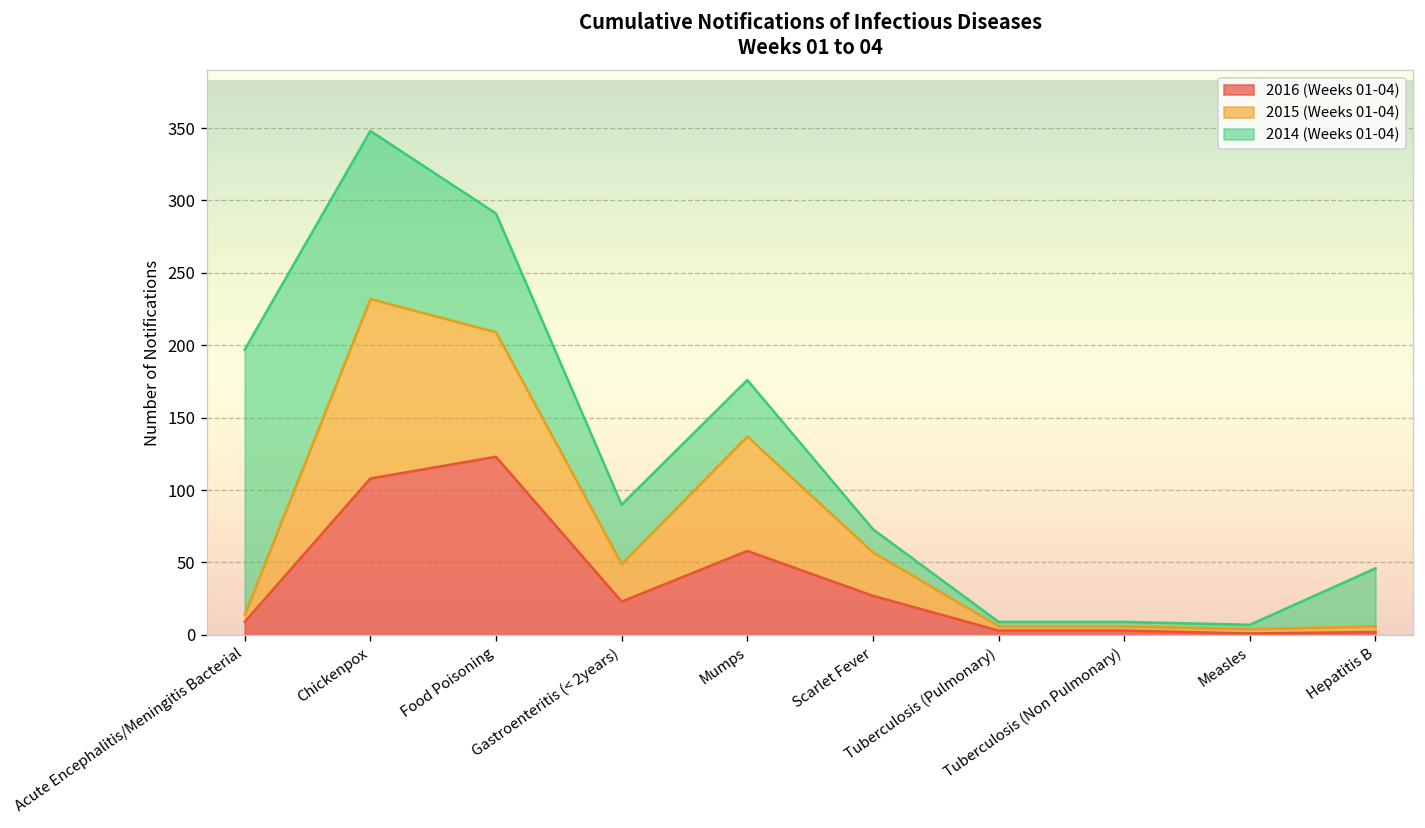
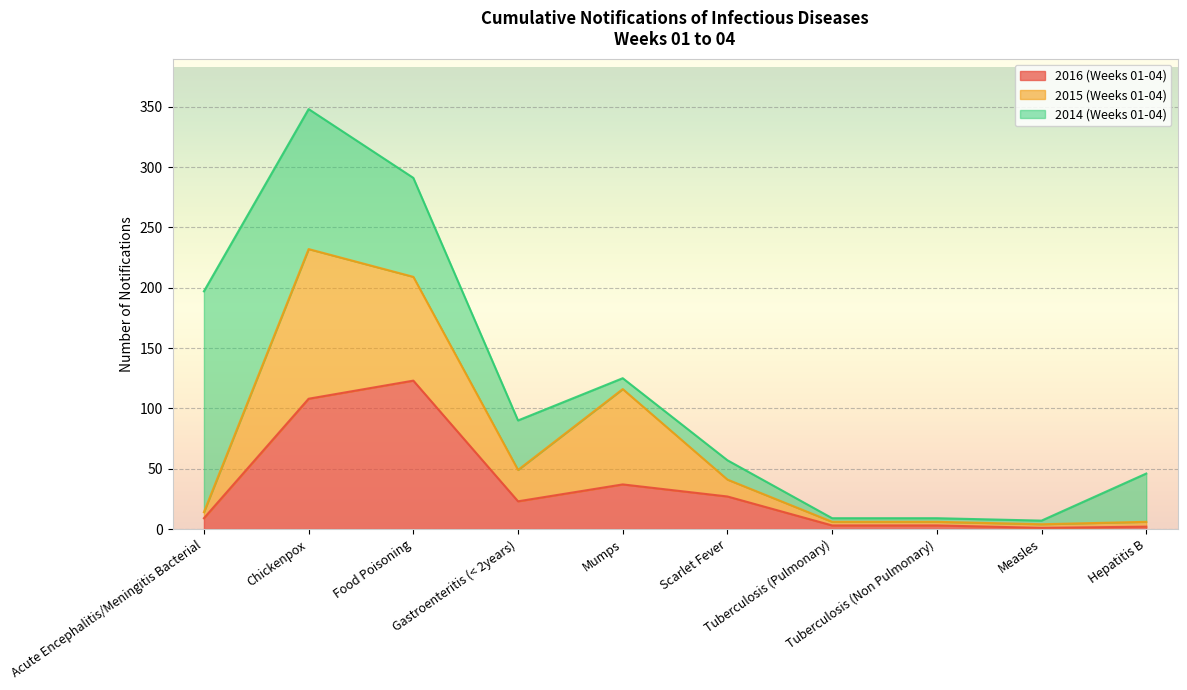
2016 (Weeks 01-04), Mumps: 58 -> 37
2014 (Weeks 01-04), Mumps: 39 -> 9
2015 (Weeks 01-04), Scarlet Fever: 30 -> 14
